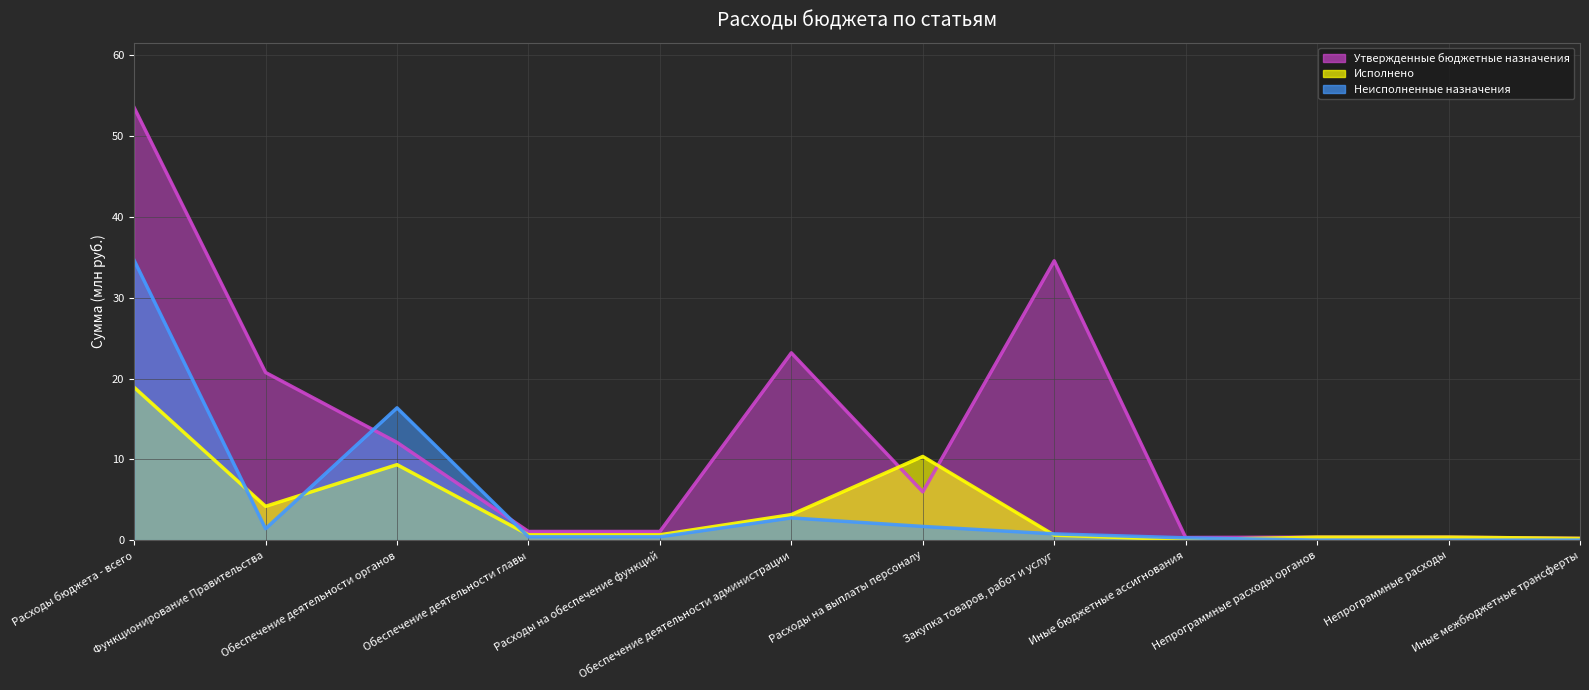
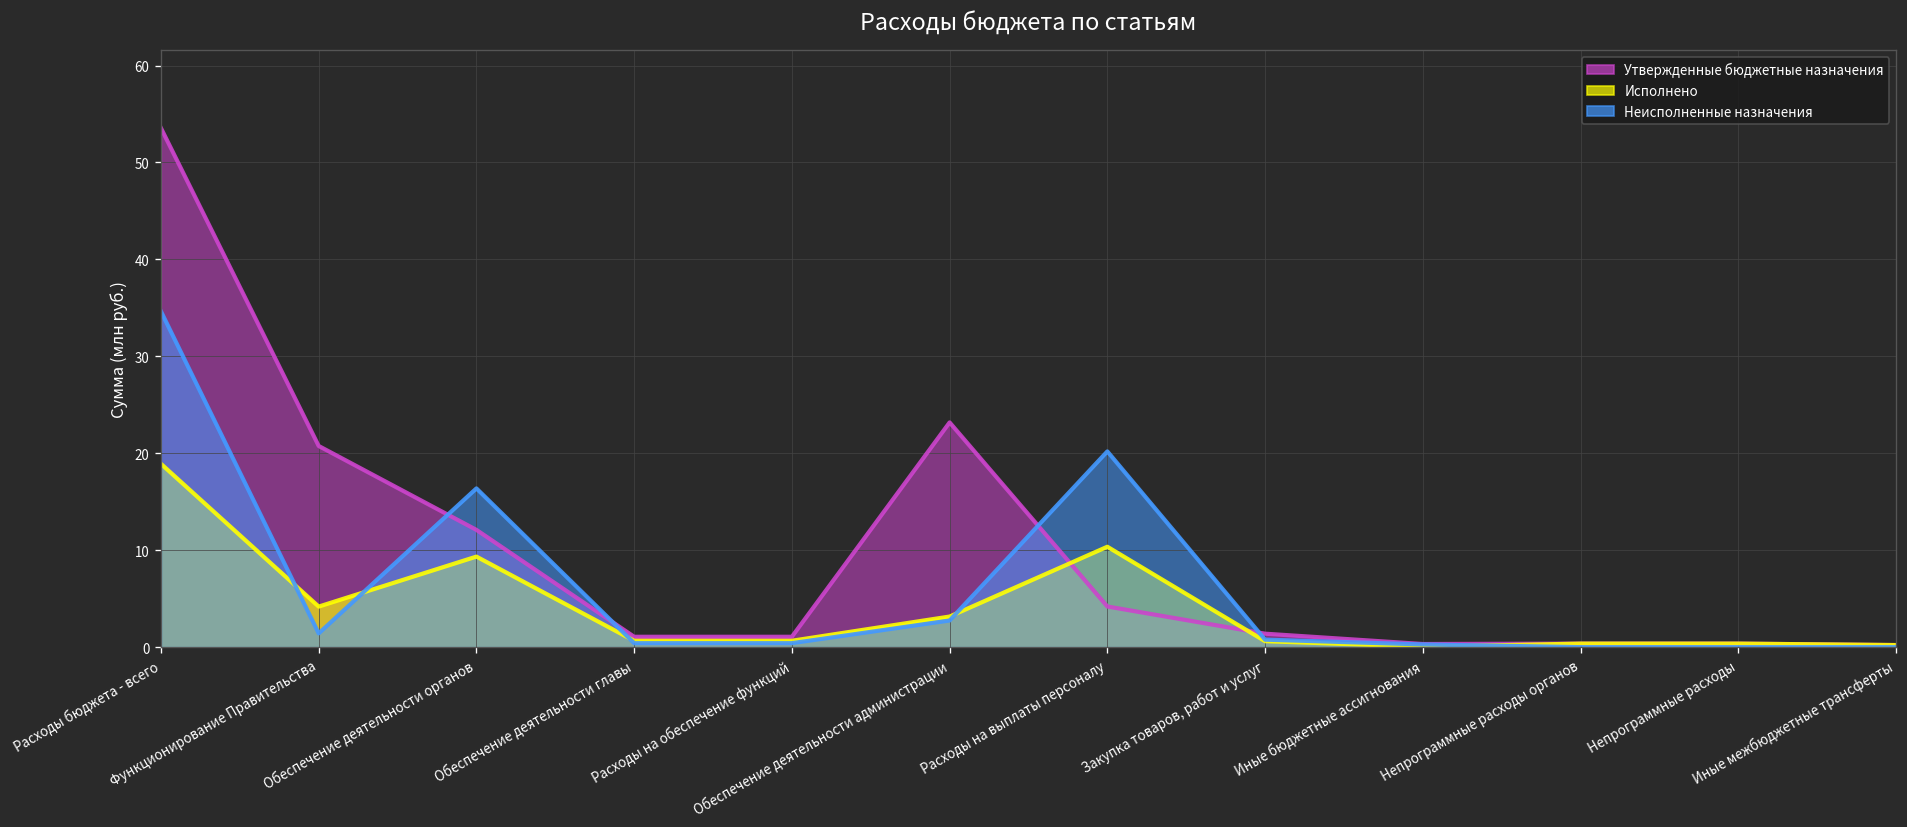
Утвержденные бюджетные назначения, Расходы на выплаты персоналу: 6 -> 4
Неисполненные назначения, Расходы на выплаты персоналу: 2 -> 20
Утвержденные бюджетные назначения, Закупка товаров, работ и услуг: 35 -> 1
